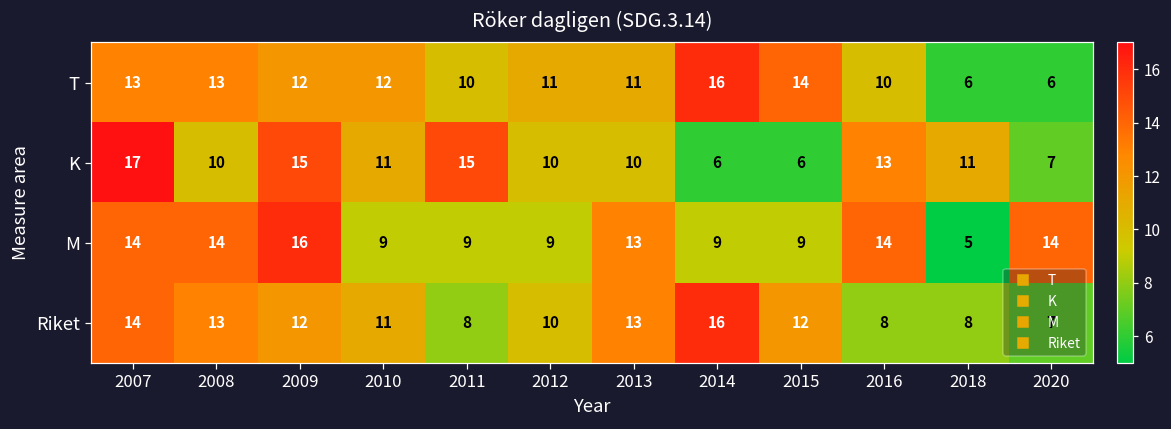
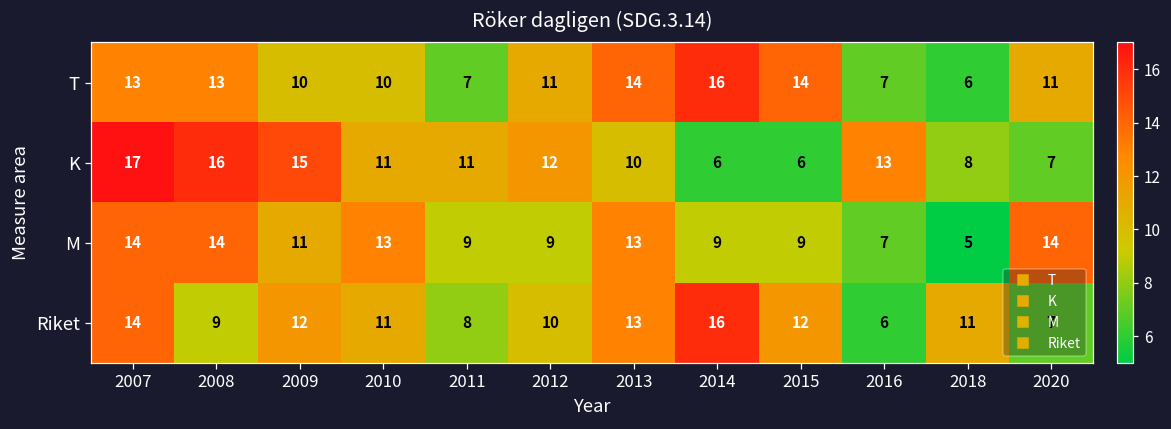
T, 2009: 12 -> 10
T, 2010: 12 -> 10
T, 2011: 10 -> 7
T, 2013: 11 -> 14
T, 2016: 10 -> 7
T, 2020: 6 -> 11
K, 2008: 10 -> 16
K, 2011: 15 -> 11
K, 2012: 10 -> 12
K, 2018: 11 -> 8
M, 2009: 16 -> 11
M, 2010: 9 -> 13
M, 2016: 14 -> 7
Riket, 2008: 13 -> 9
Riket, 2016: 8 -> 6
Riket, 2018: 8 -> 11
